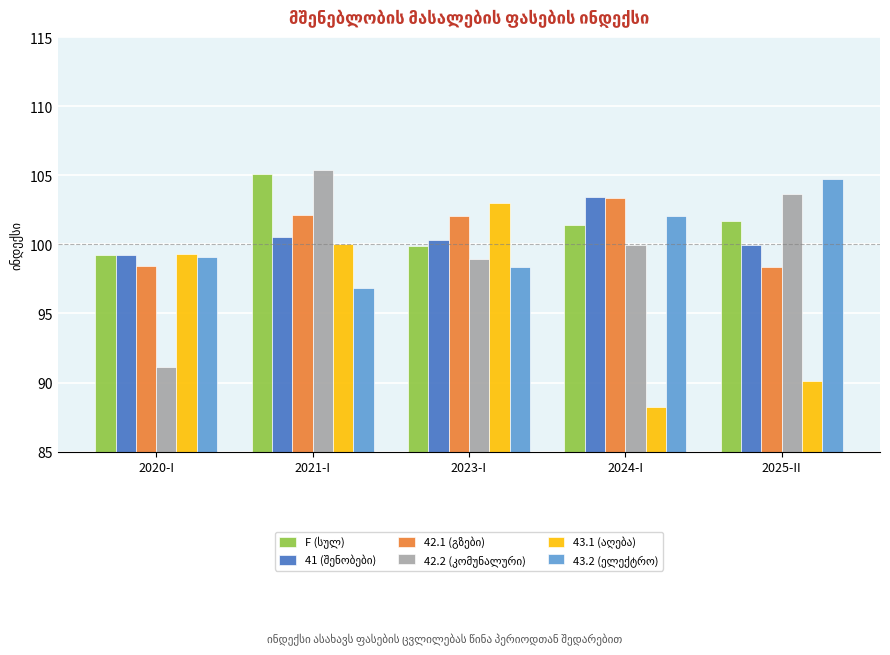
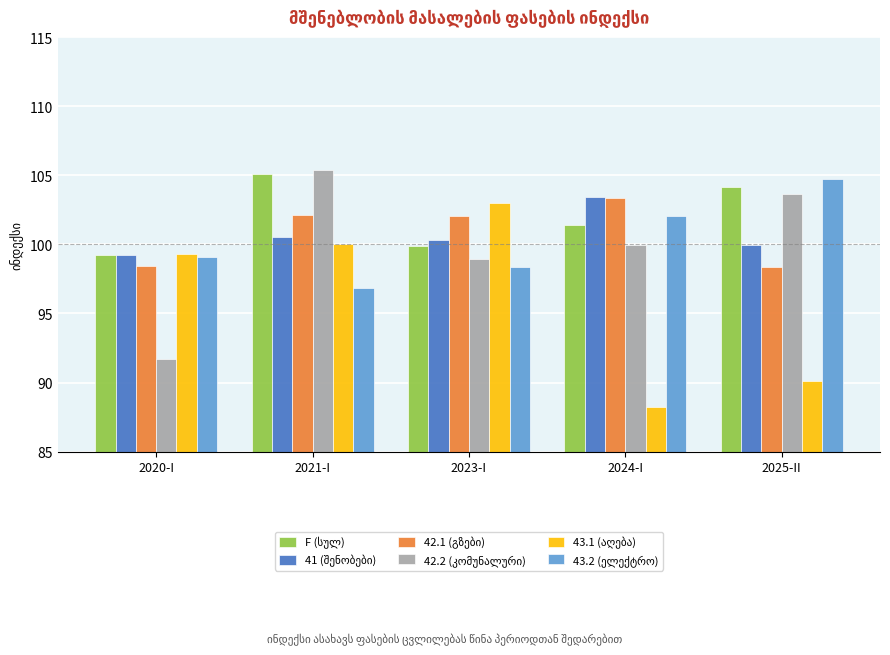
42.2 (კომუნალური), 2020-I: 91.1 -> 91.7
F (სულ), 2025-II: 101.7 -> 104.1
